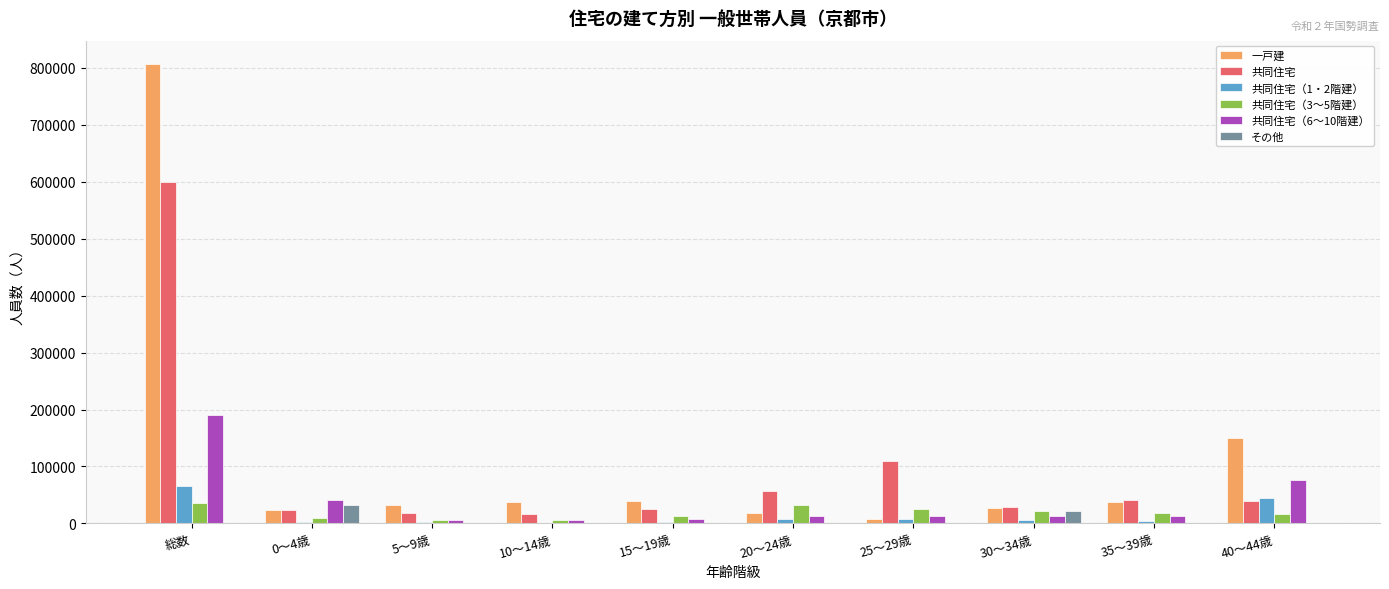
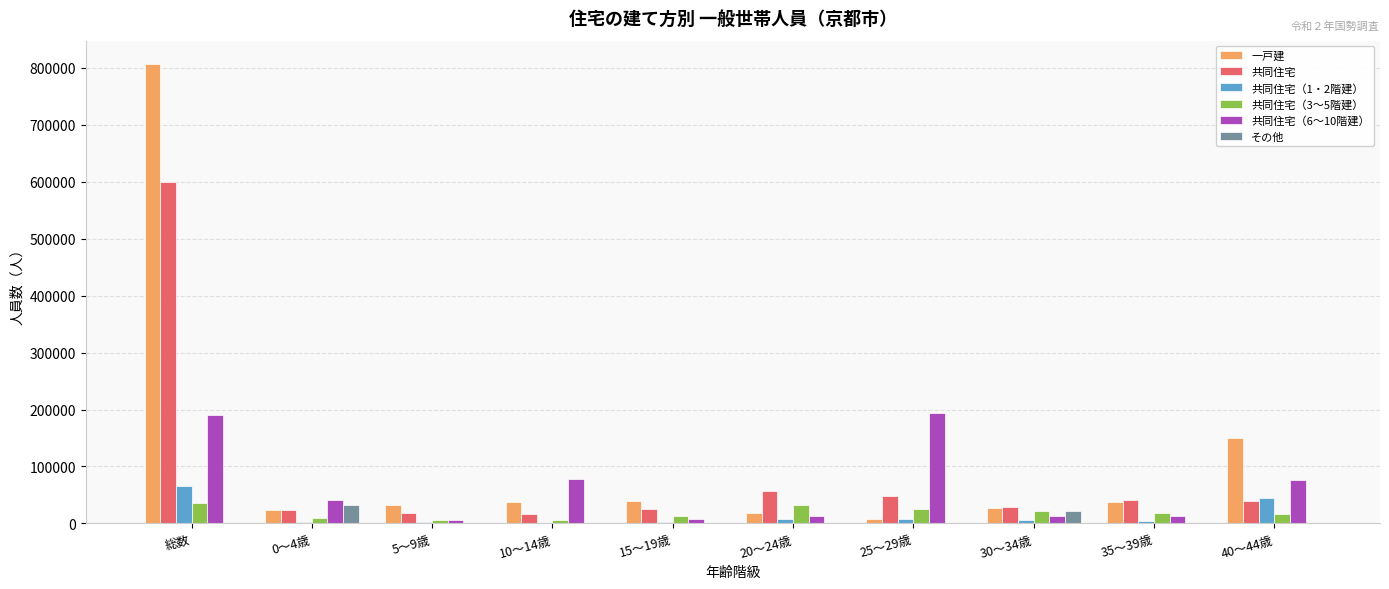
共同住宅（6～10階建）, 10～14歳: 10000 -> 80000
共同住宅, 25～29歳: 110000 -> 50000
共同住宅（6～10階建）, 25～29歳: 10000 -> 190000
